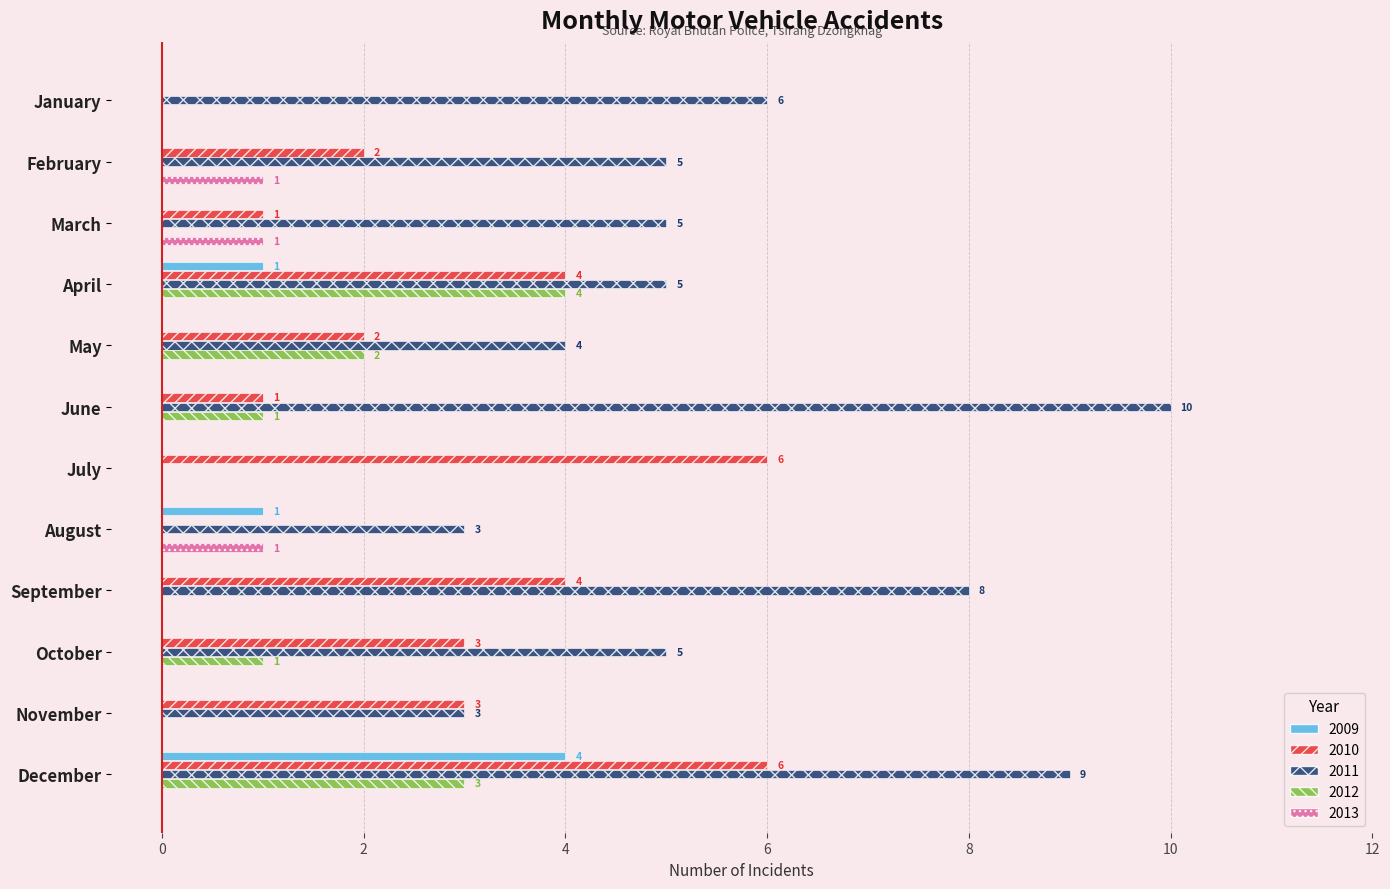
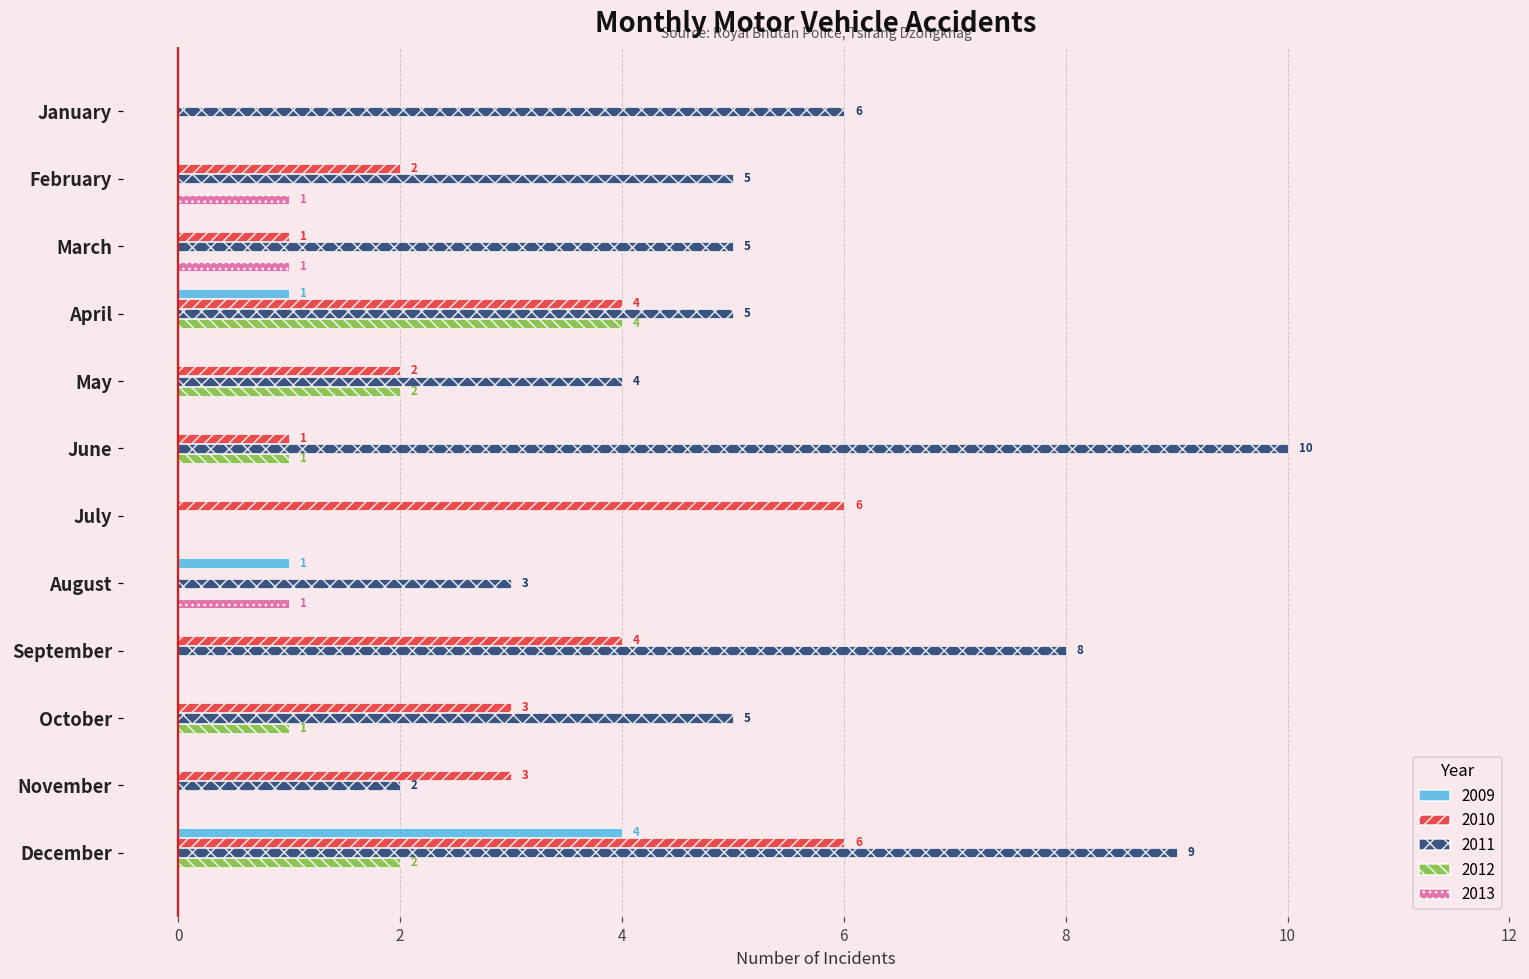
2011, November: 3 -> 2
2012, December: 3 -> 2
